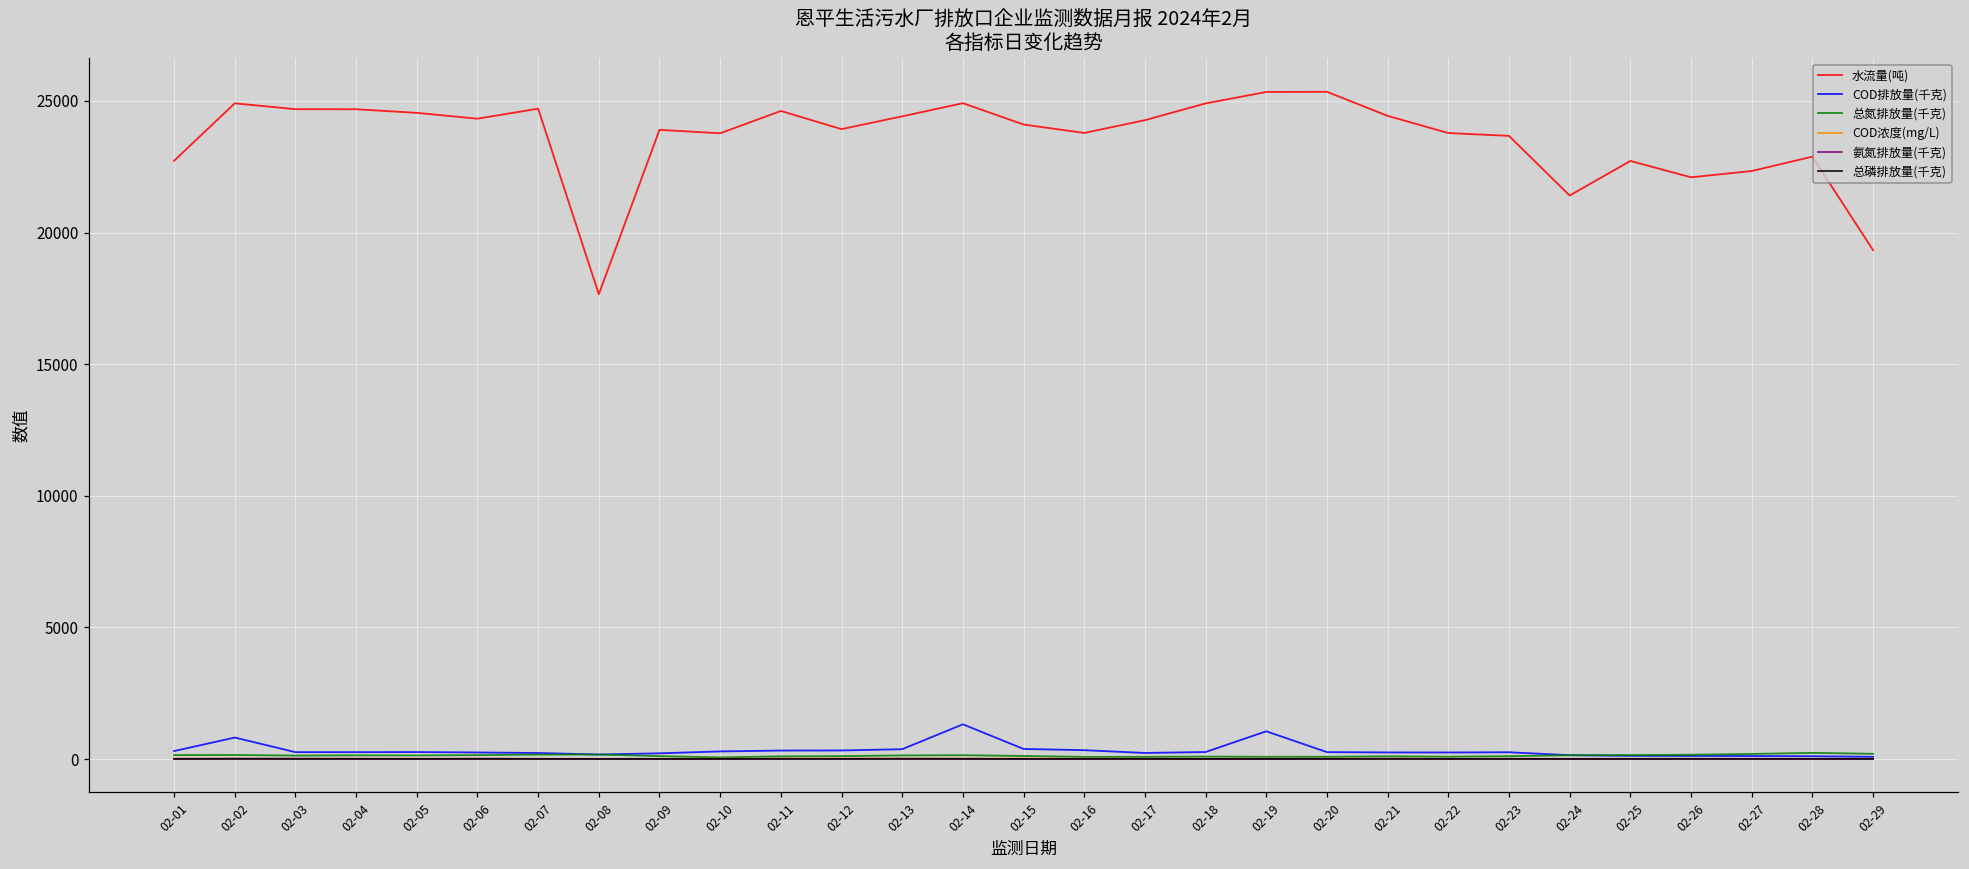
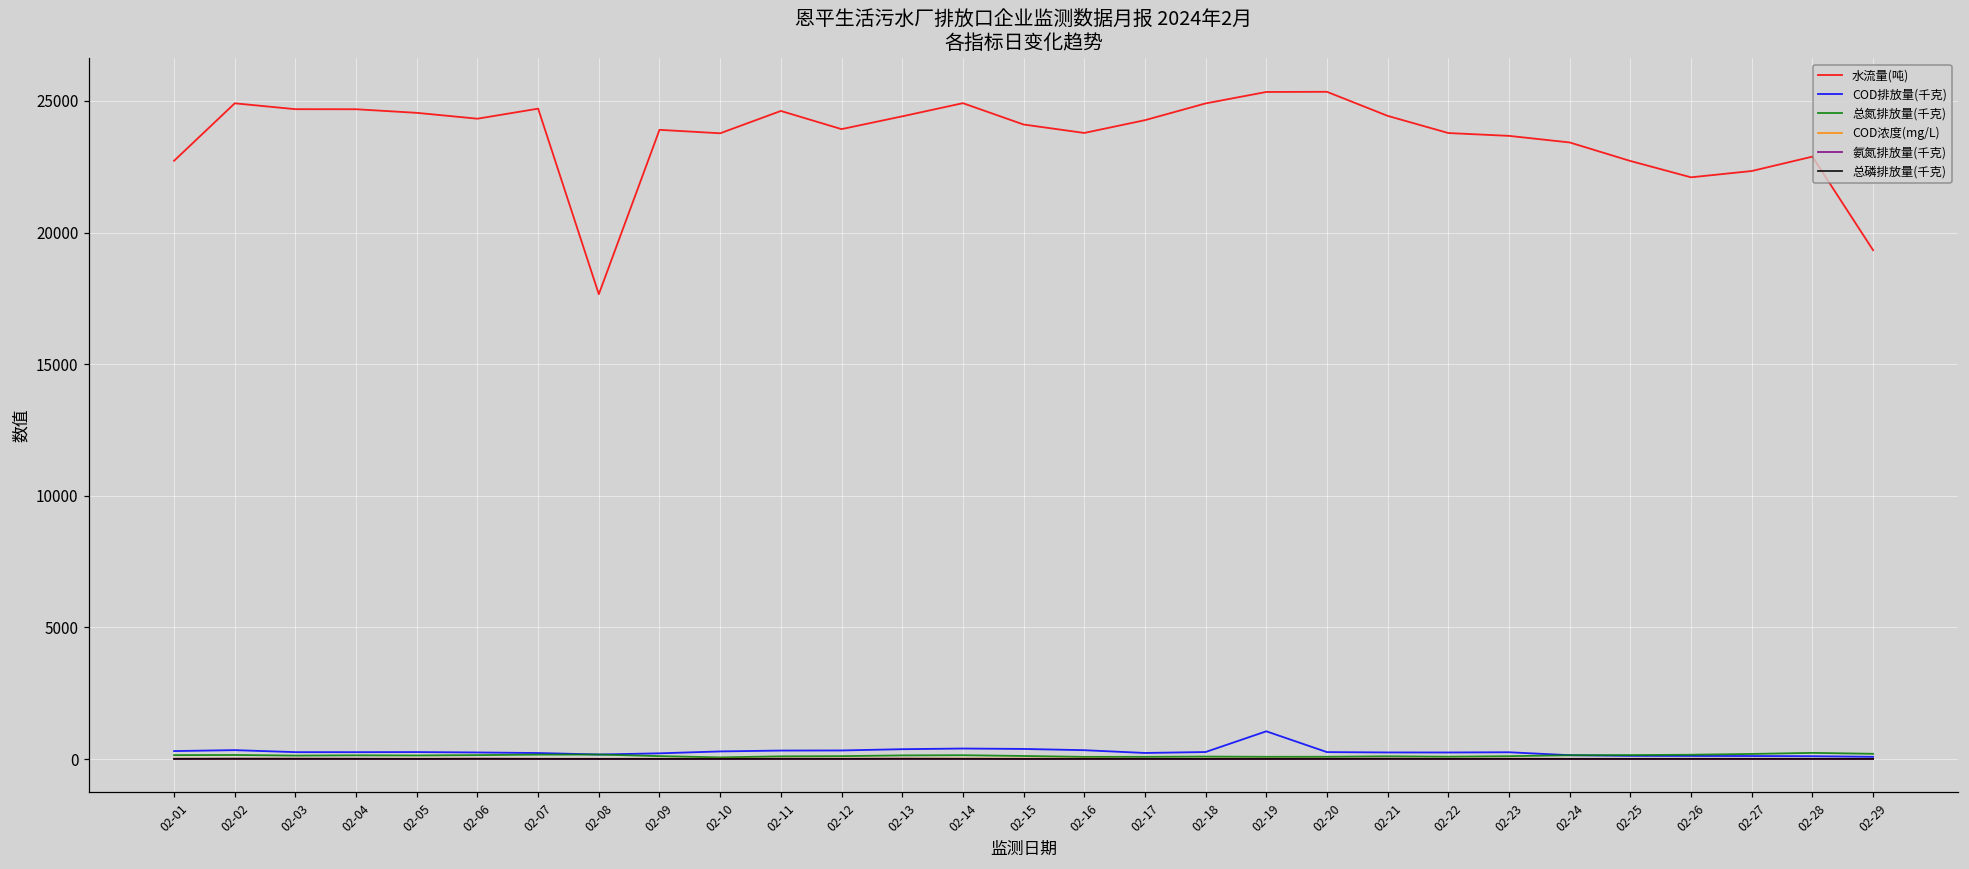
COD排放量(千克), 02-02: 800 -> 300
COD排放量(千克), 02-14: 1300 -> 400
水流量(吨), 02-24: 21400 -> 23400
